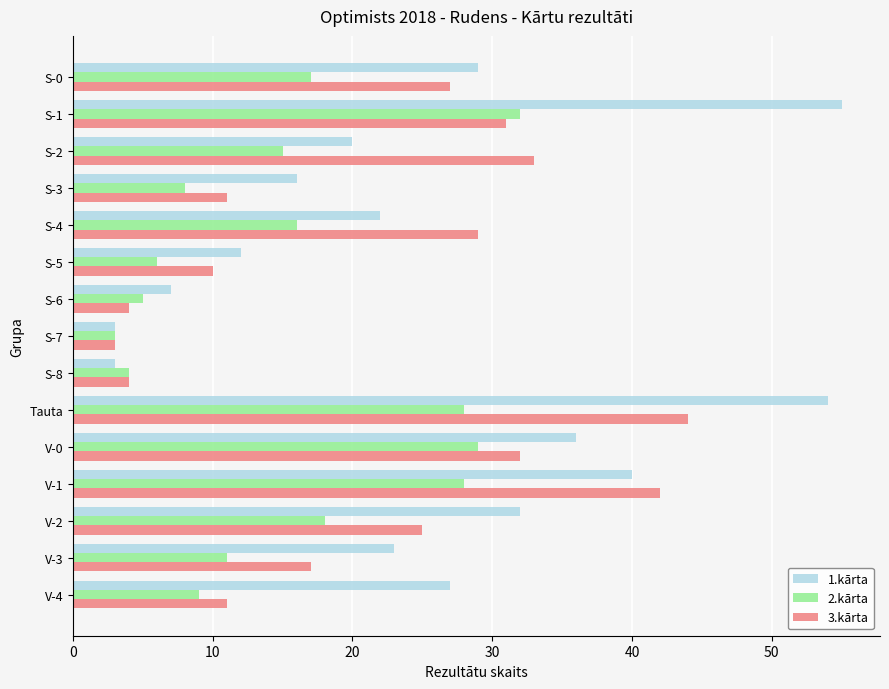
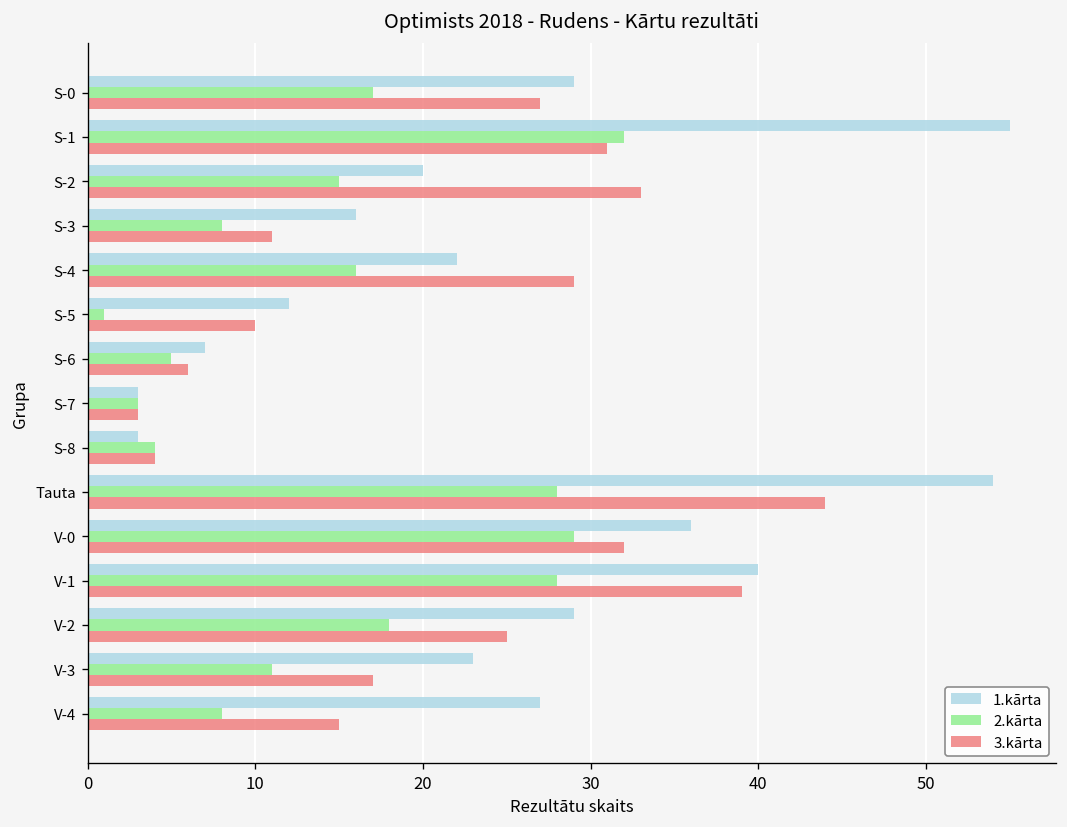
2.kārta, S-5: 6 -> 1
3.kārta, S-6: 4 -> 6
3.kārta, V-1: 42 -> 39
1.kārta, V-2: 32 -> 29
2.kārta, V-4: 9 -> 8
3.kārta, V-4: 11 -> 15
